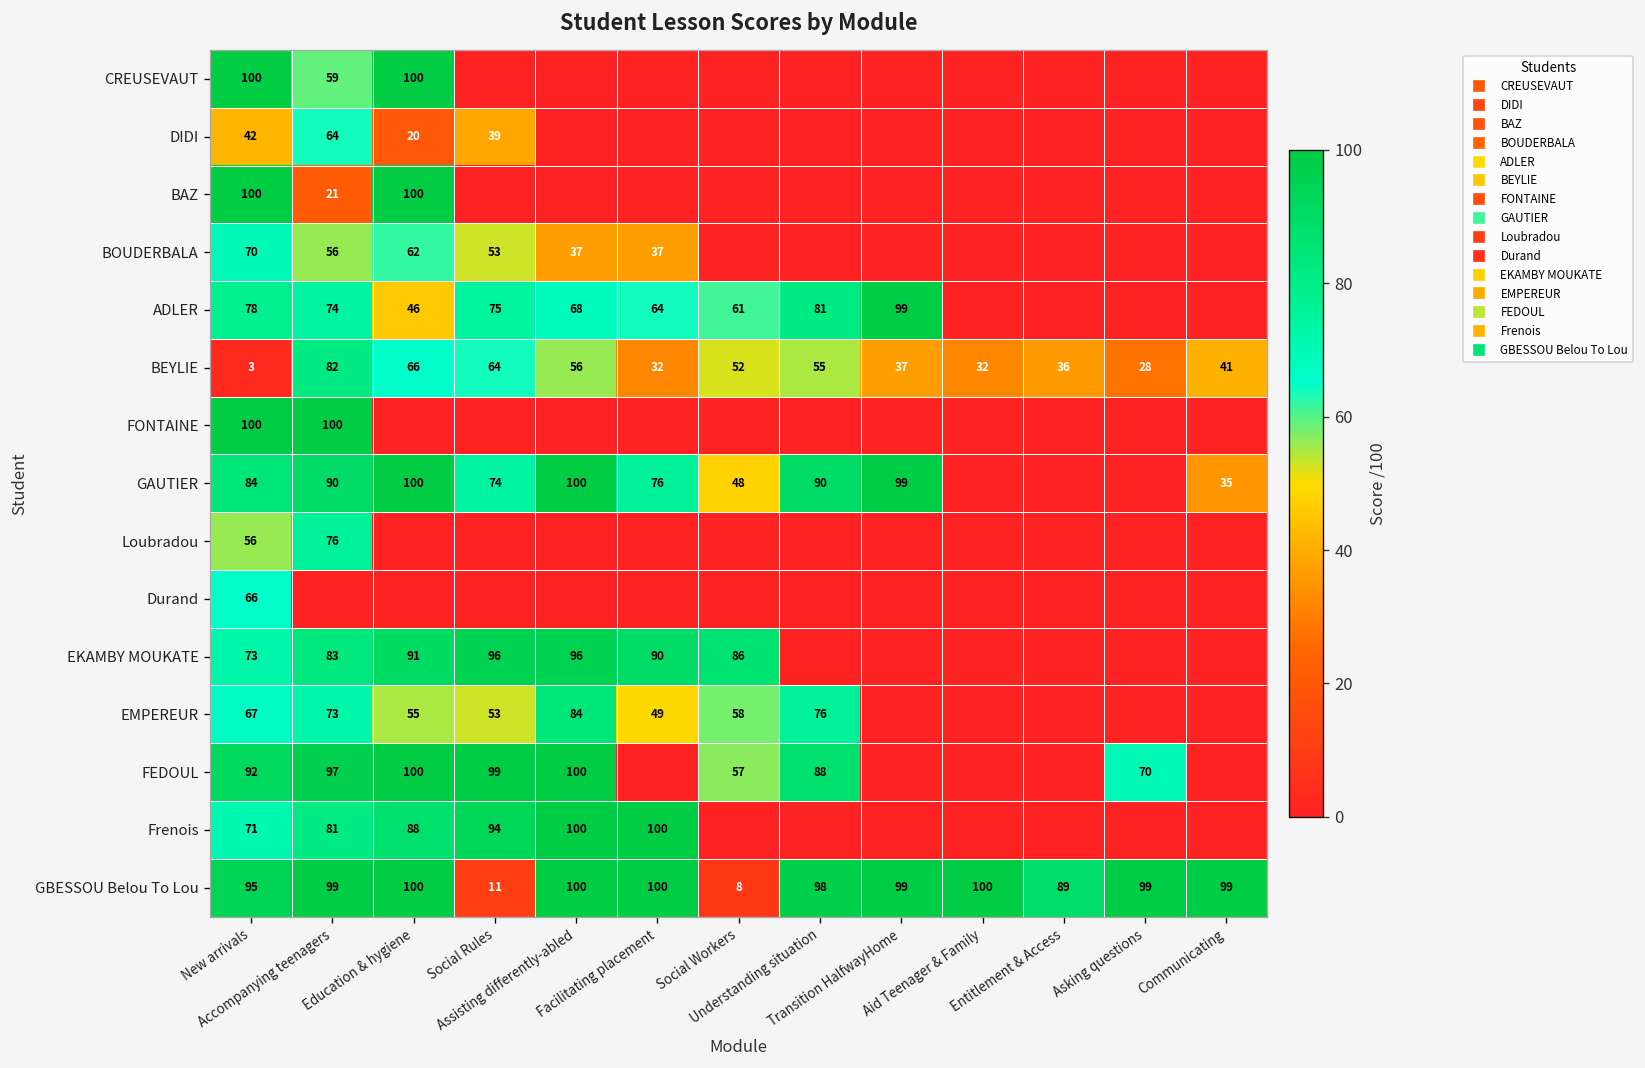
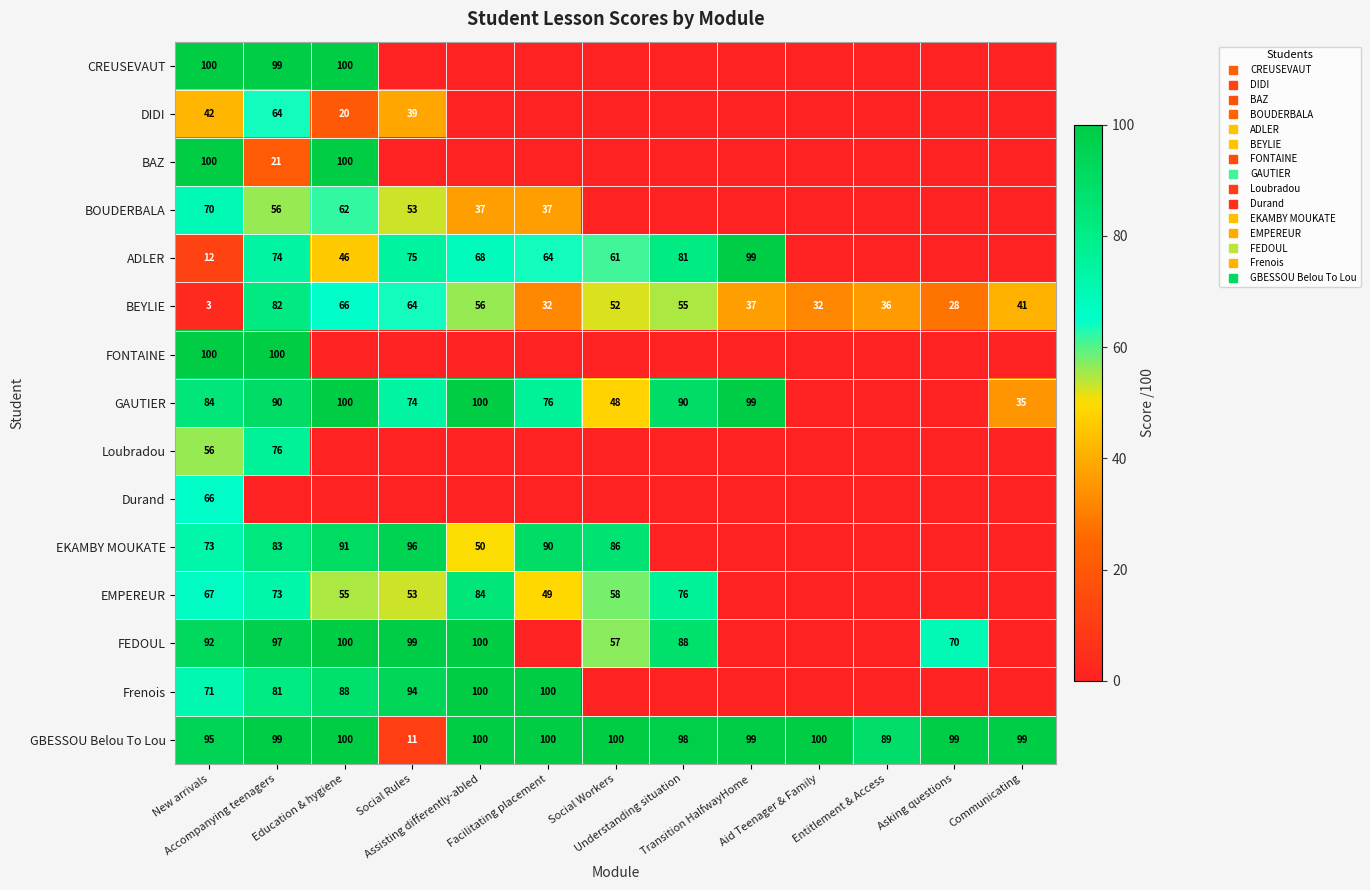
CREUSEVAUT, Accompanying teenagers: 59 -> 99
ADLER, New arrivals: 78 -> 12
EKAMBY MOUKATE, Assisting differently-abled: 96 -> 50
GBESSOU Belou To Lou, Social Workers: 8 -> 100
